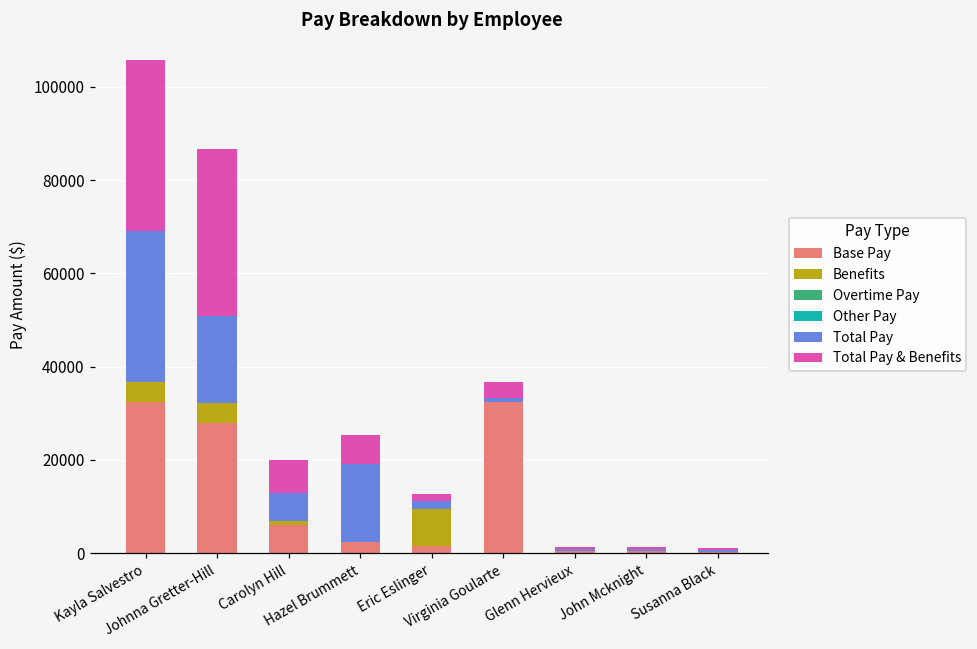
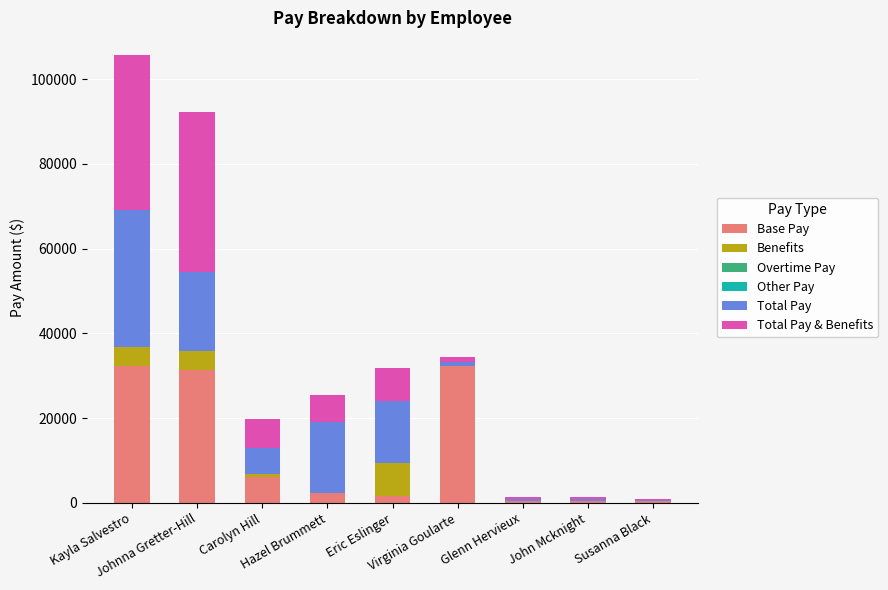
Base Pay, Johnna Gretter-Hill: 28000 -> 31000
Total Pay & Benefits, Johnna Gretter-Hill: 36000 -> 38000
Total Pay, Eric Eslinger: 2000 -> 14000
Total Pay & Benefits, Eric Eslinger: 2000 -> 8000
Total Pay & Benefits, Virginia Goularte: 3000 -> 1000
